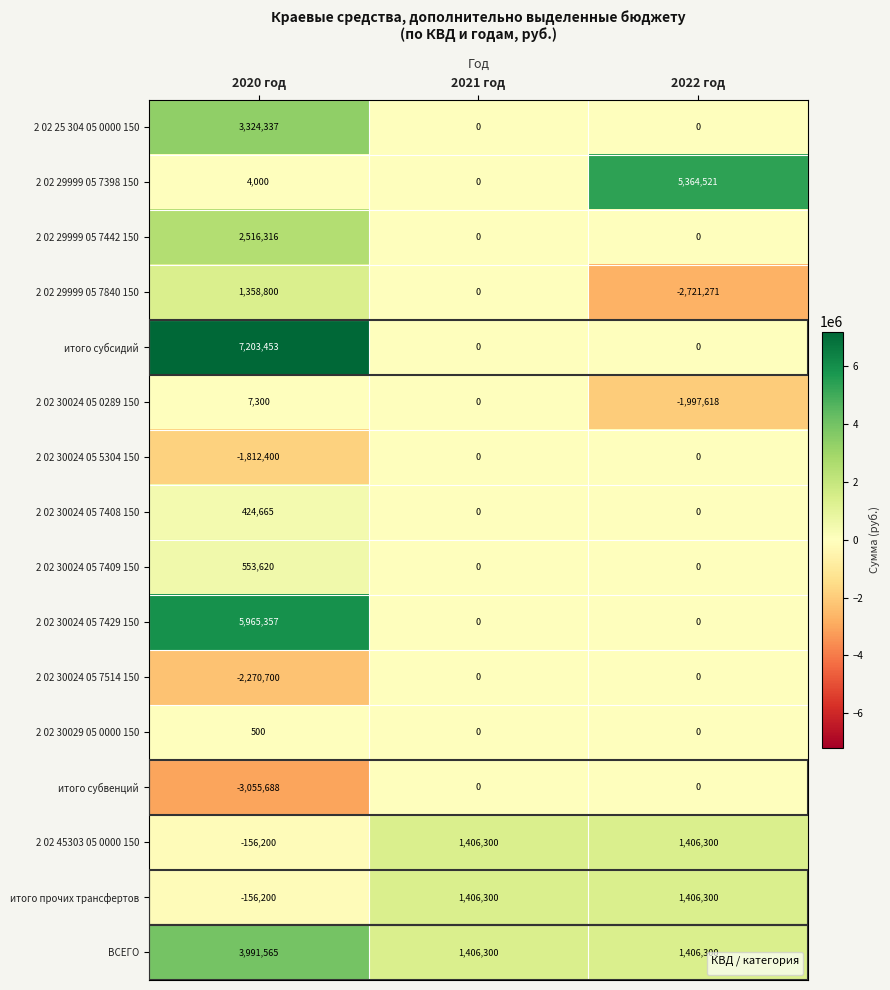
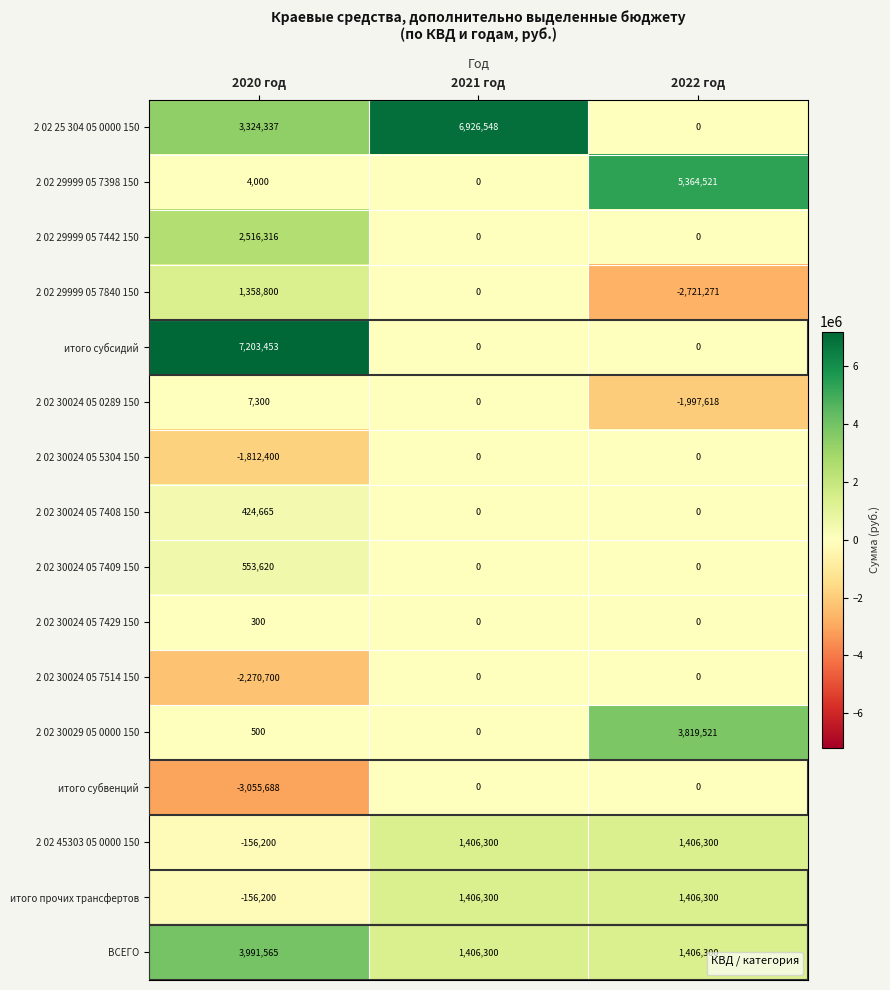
2 02 25 304 05 0000 150, 2021 год: 0 -> 6,926,548
2 02 30024 05 7429 150, 2020 год: 5,965,357 -> 300
2 02 30029 05 0000 150, 2022 год: 0 -> 3,819,521
